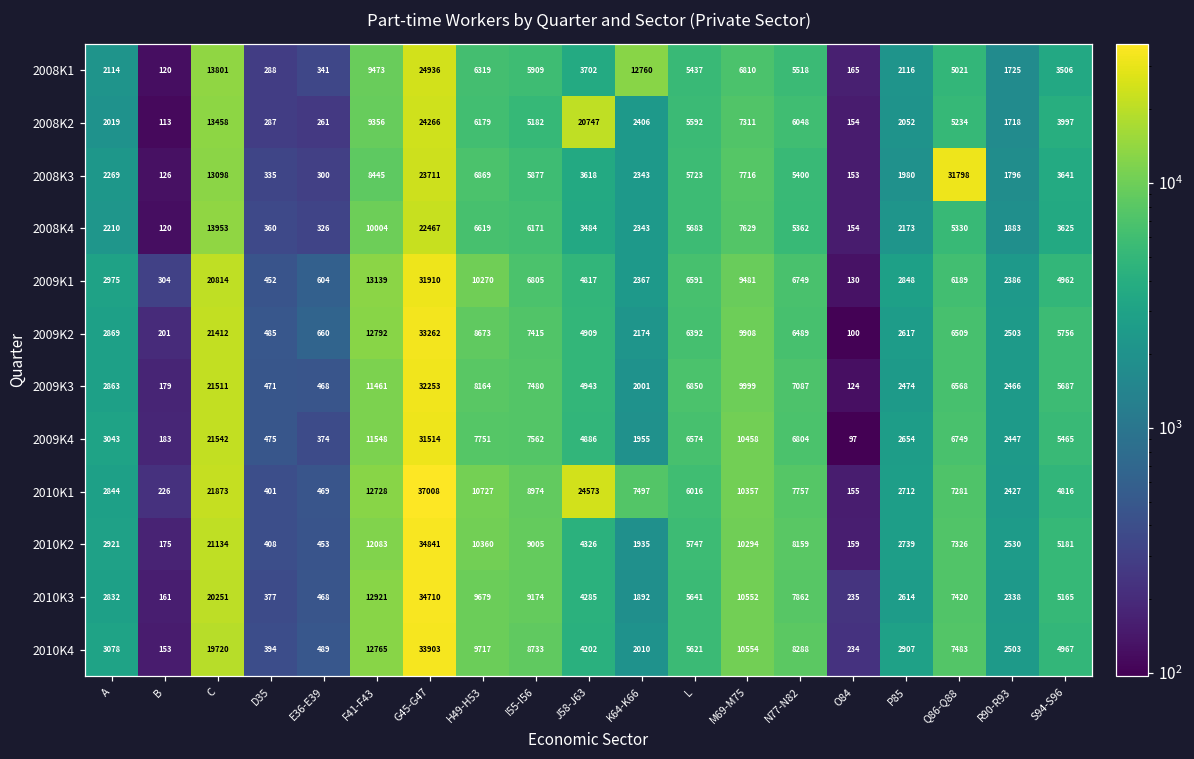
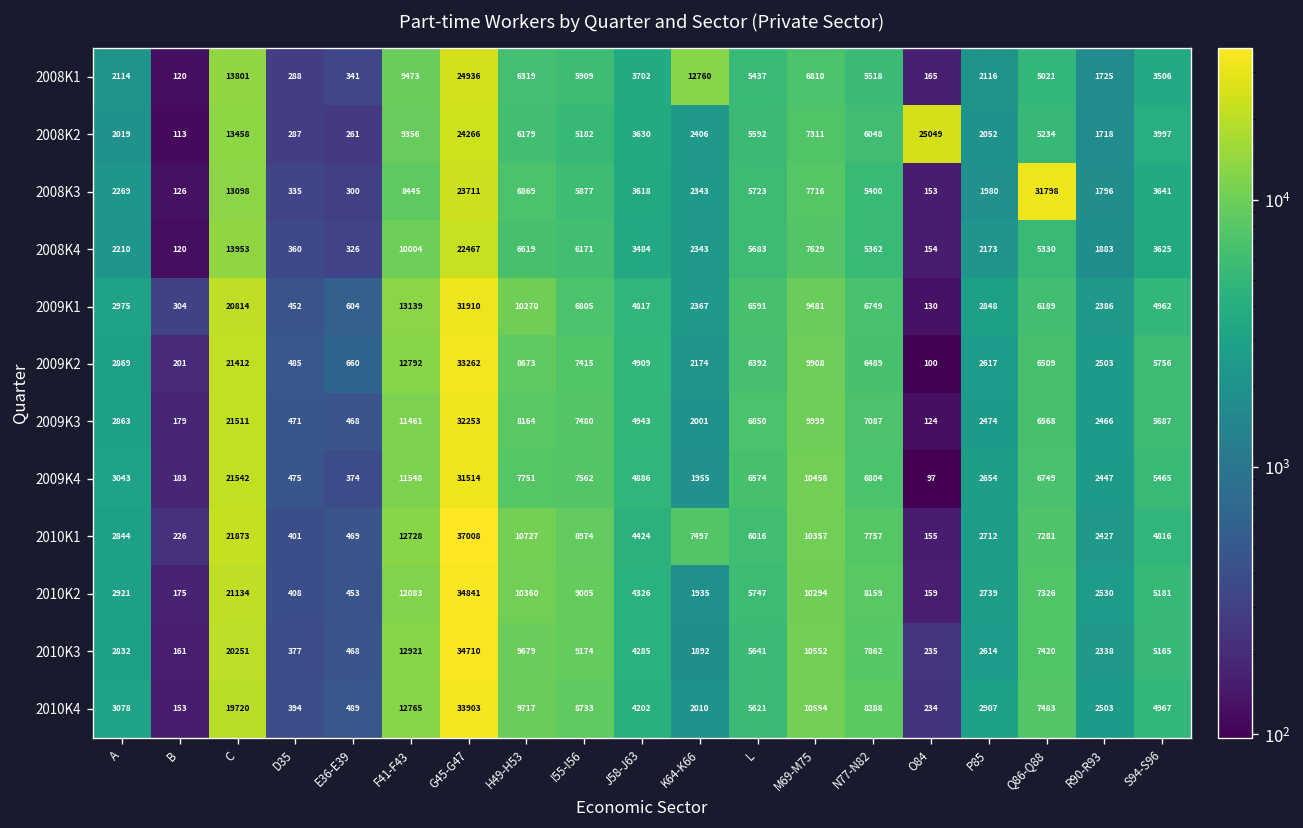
2008K2, J58-J63: 20747 -> 3630
2008K2, O84: 154 -> 25049
2010K1, J58-J63: 24573 -> 4424
